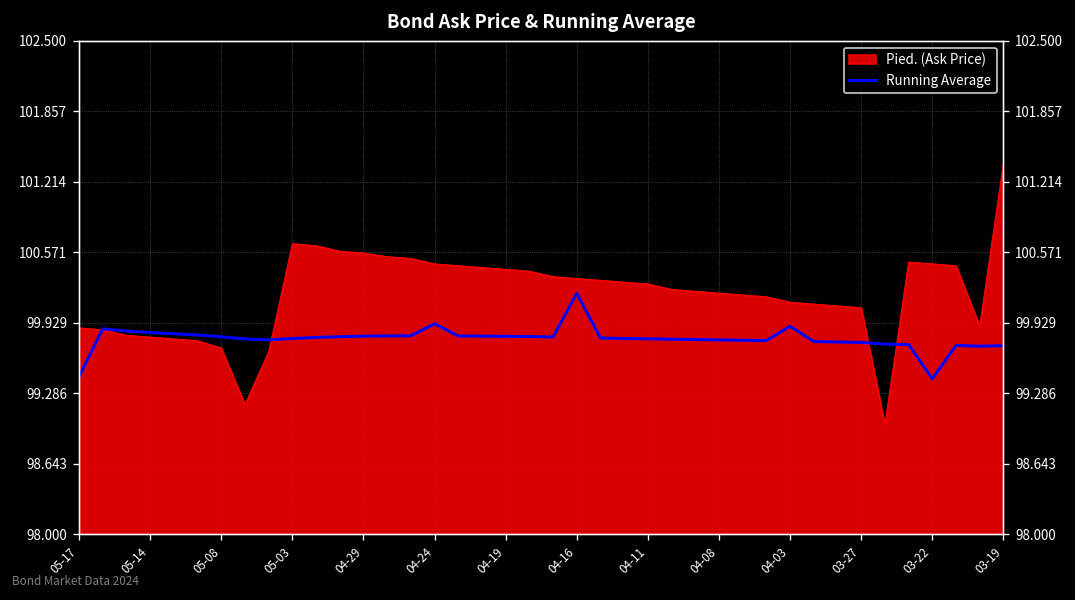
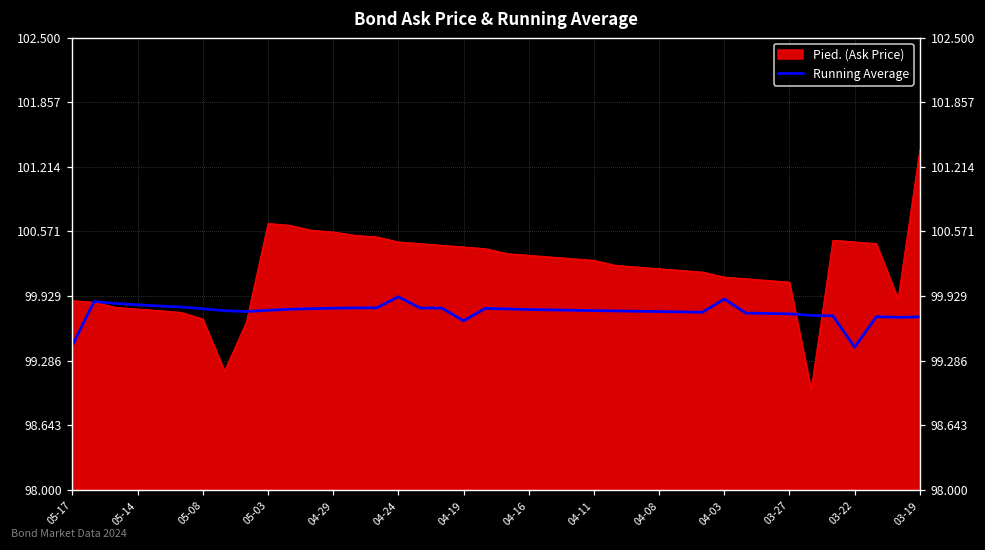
Running Average, 04-19: 99.8 -> 99.7
Running Average, 04-16: 100.2 -> 99.8
